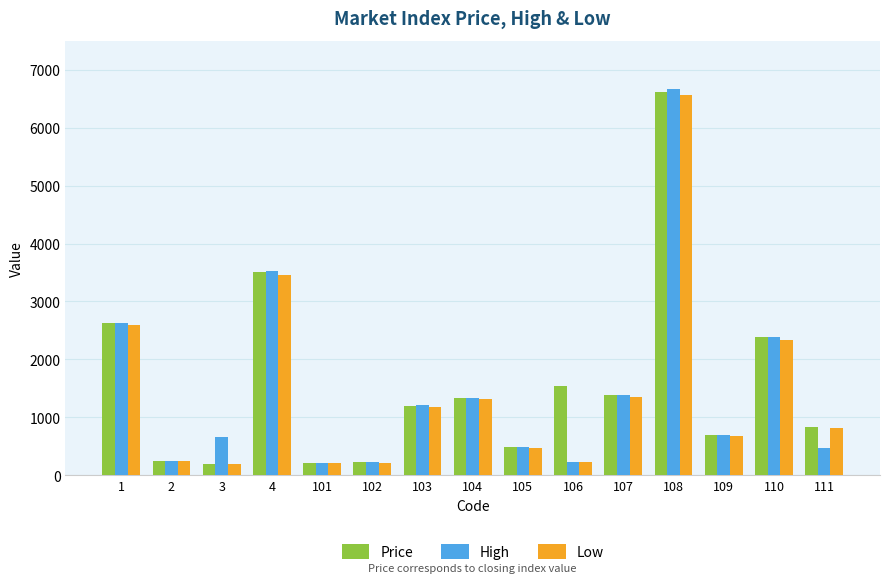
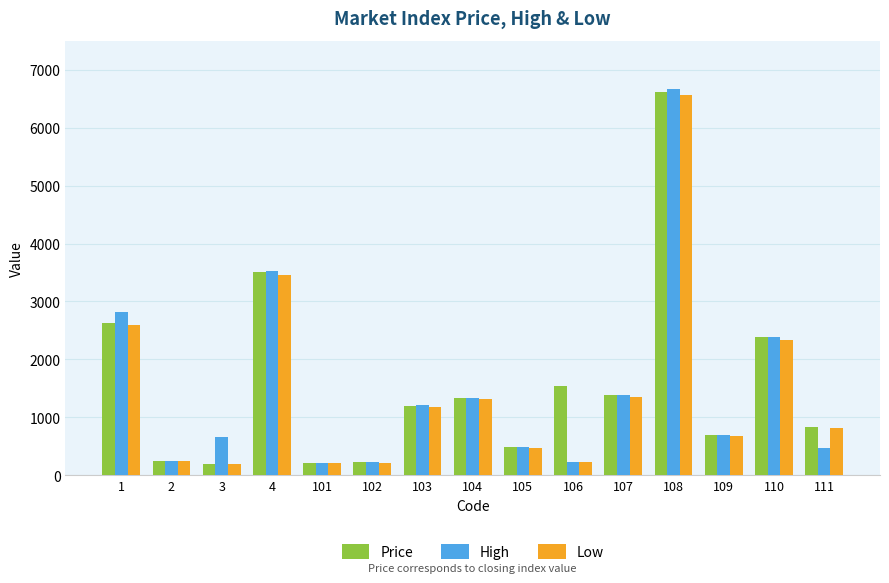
High, 1: 2600 -> 2800
